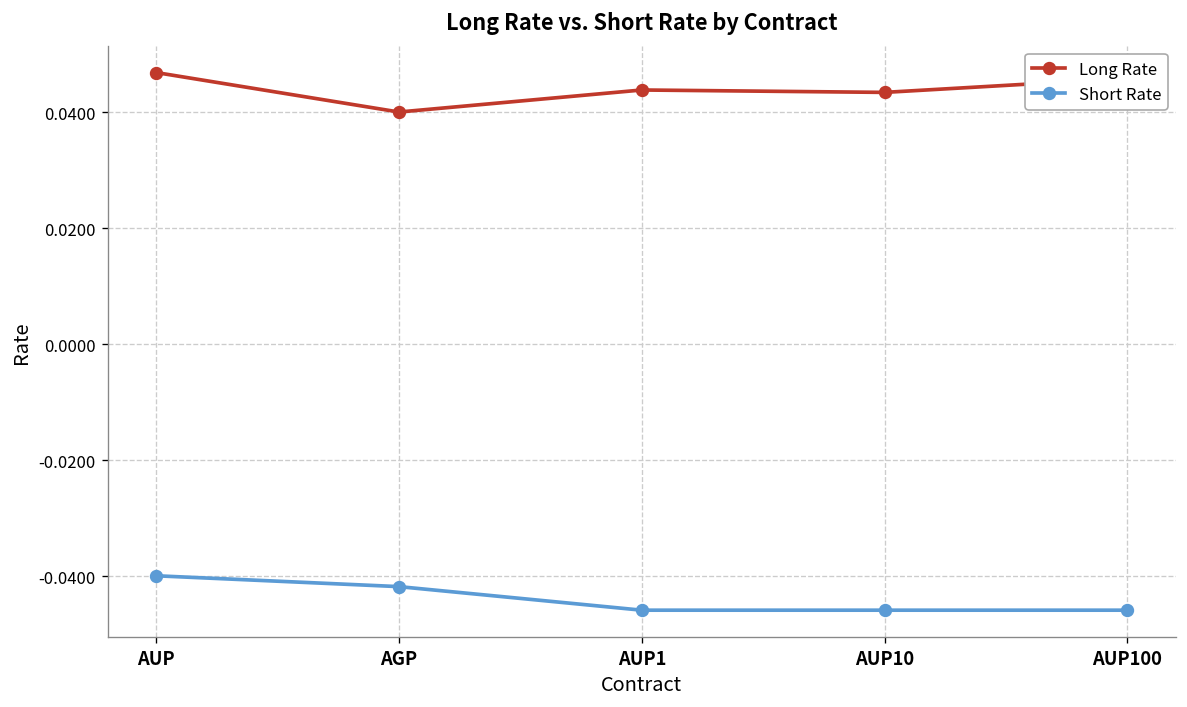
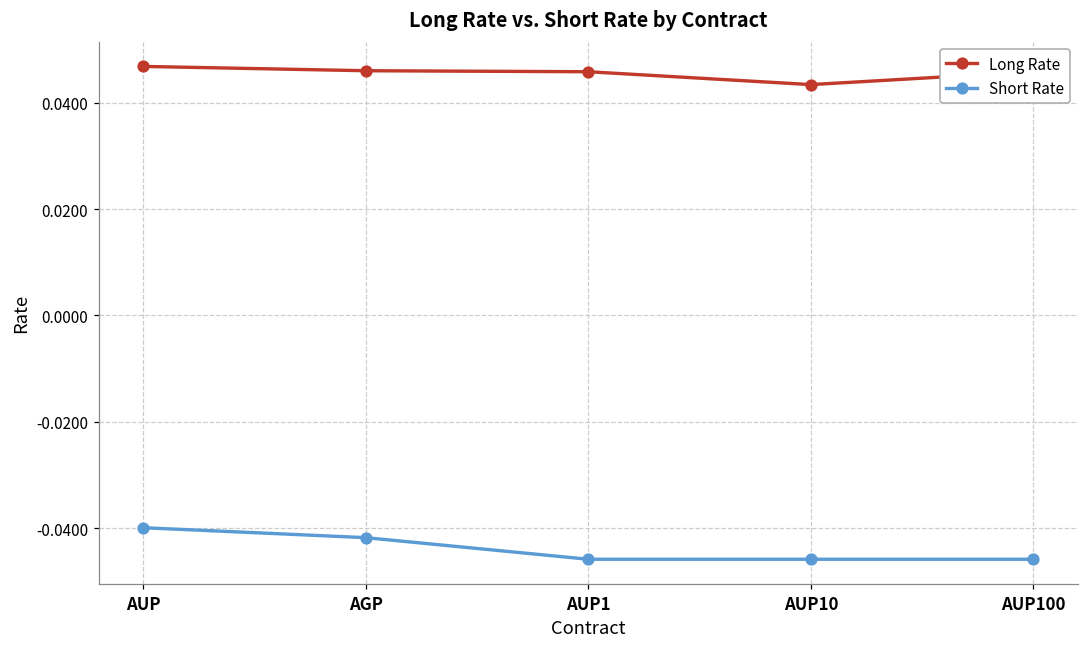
Long Rate, AGP: 0.040 -> 0.046
Long Rate, AUP1: 0.044 -> 0.046
